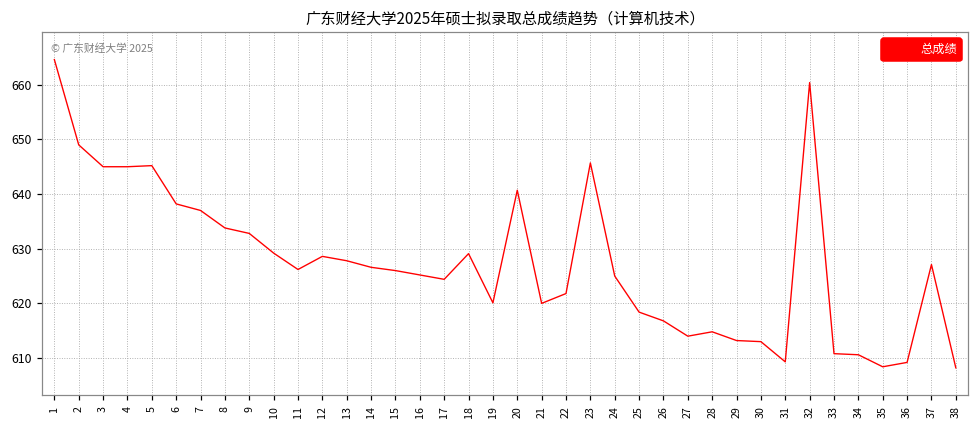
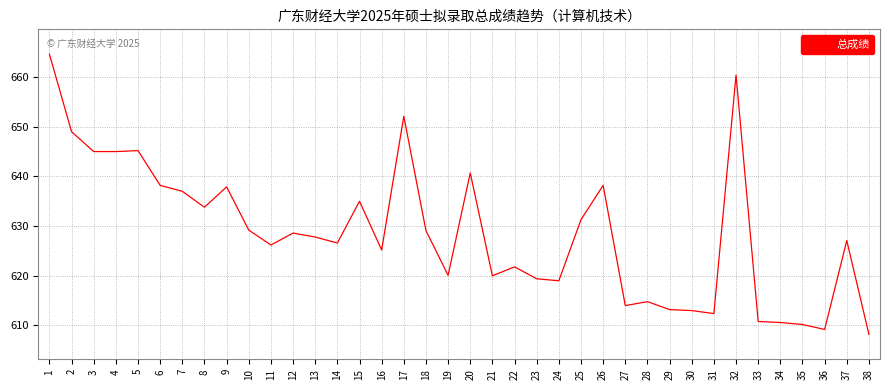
9: 633 -> 638
15: 626 -> 635
17: 624 -> 652
23: 646 -> 619
24: 625 -> 619
25: 618 -> 631
26: 617 -> 638
31: 609 -> 612
35: 608 -> 610
